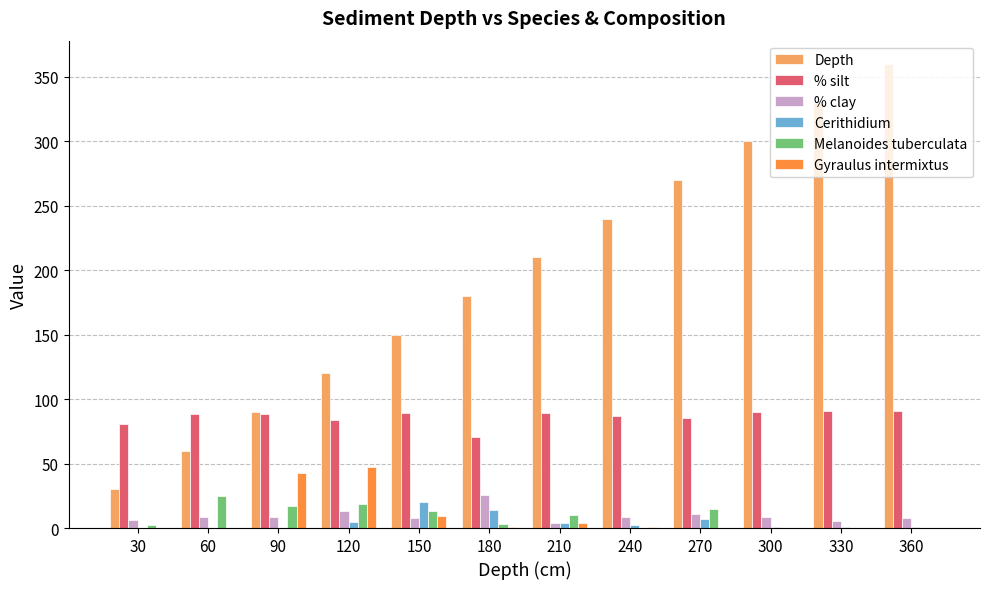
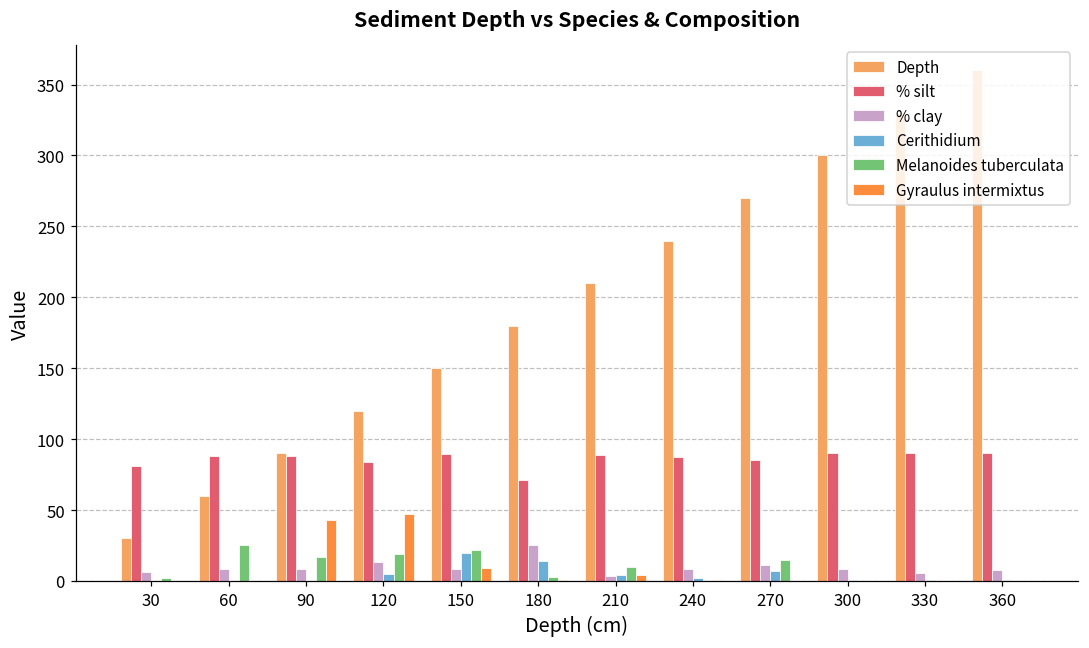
Melanoides tuberculata, 150: 13 -> 22
